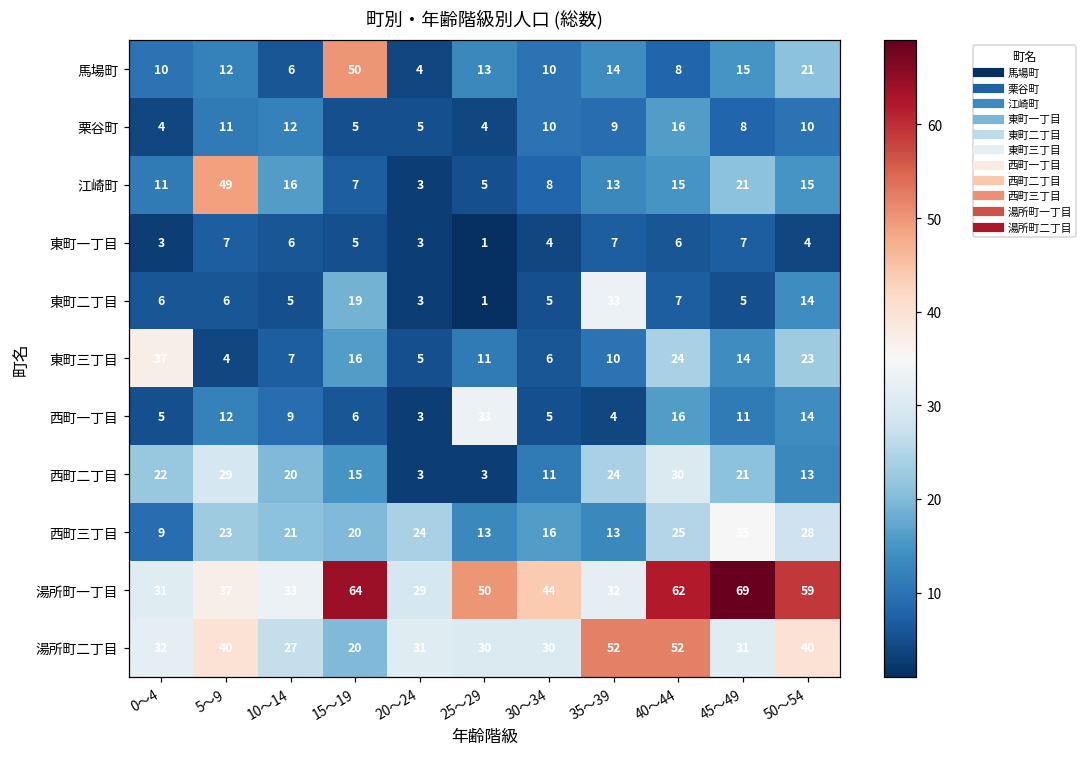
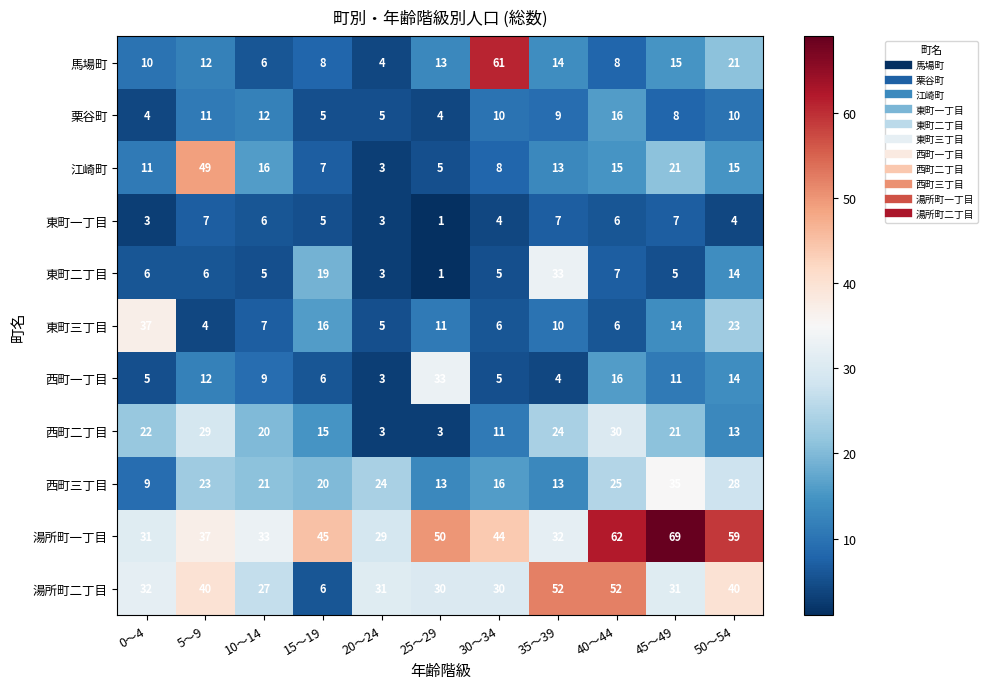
馬場町, 15～19: 50 -> 8
馬場町, 30～34: 10 -> 61
東町三丁目, 40～44: 24 -> 6
湯所町一丁目, 15～19: 64 -> 45
湯所町二丁目, 15～19: 20 -> 6
